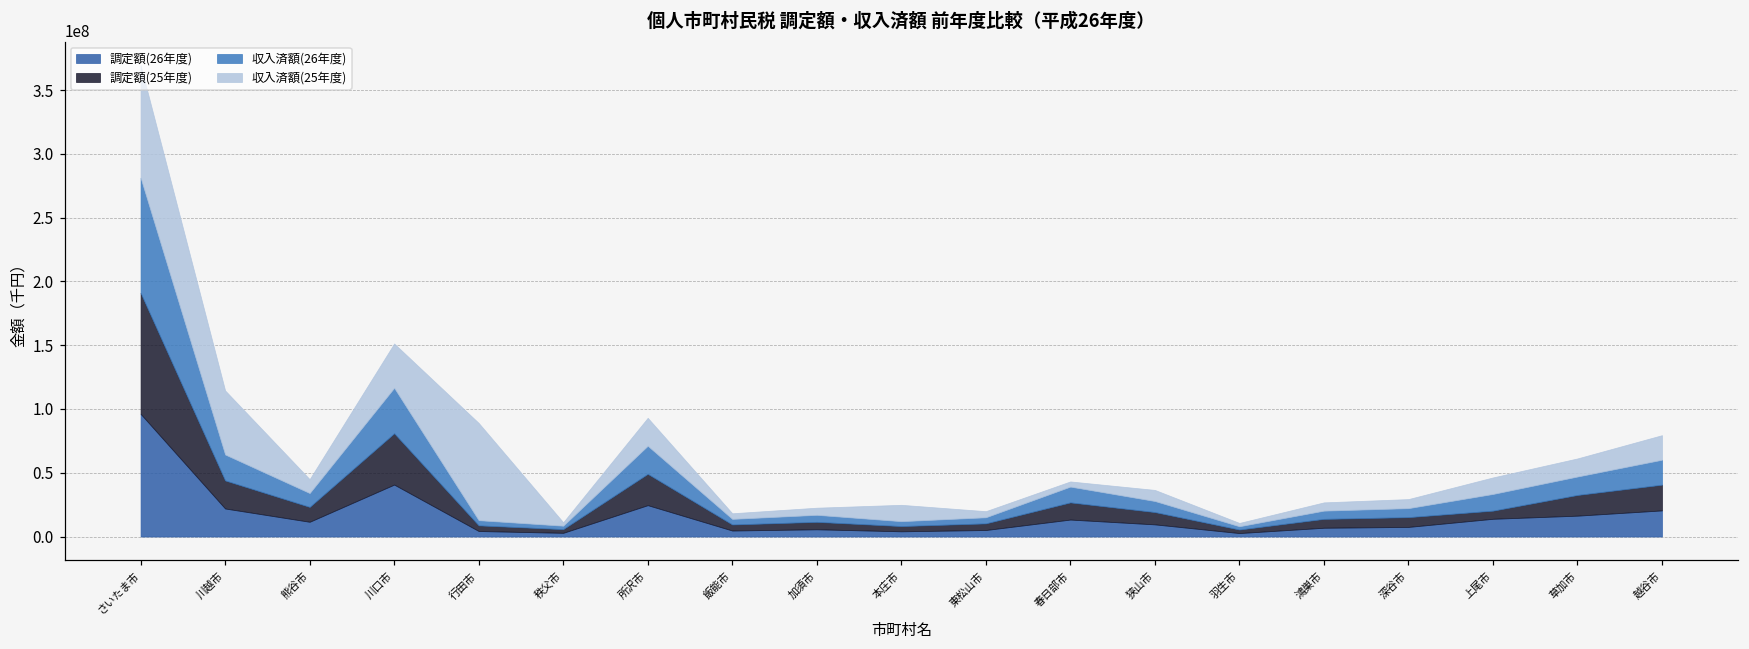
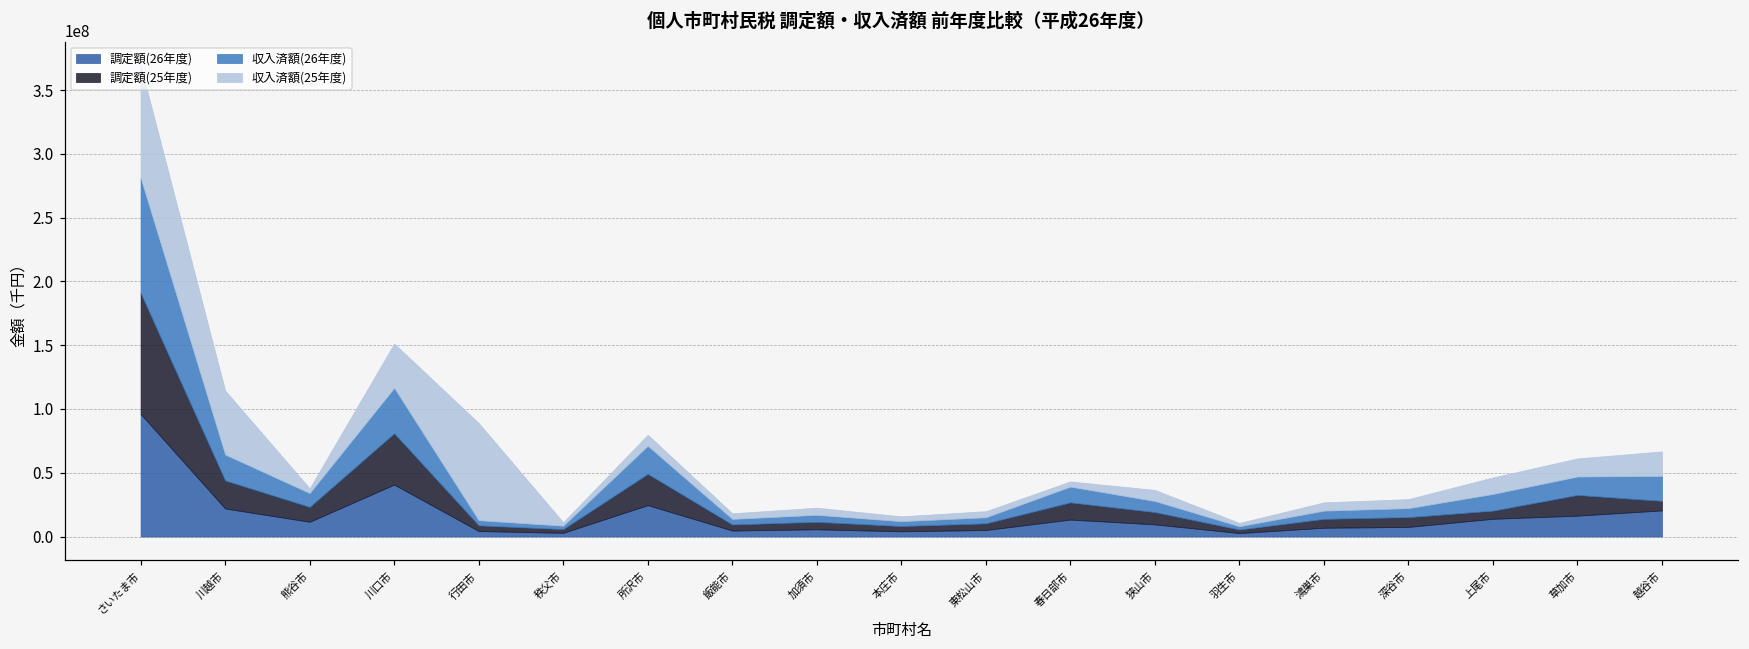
収入済額(25年度), 熊谷市: 11000000 -> 4000000
収入済額(25年度), 所沢市: 22000000 -> 9000000
収入済額(25年度), 本庄市: 13000000 -> 4000000
調定額(25年度), 越谷市: 20000000 -> 7000000
